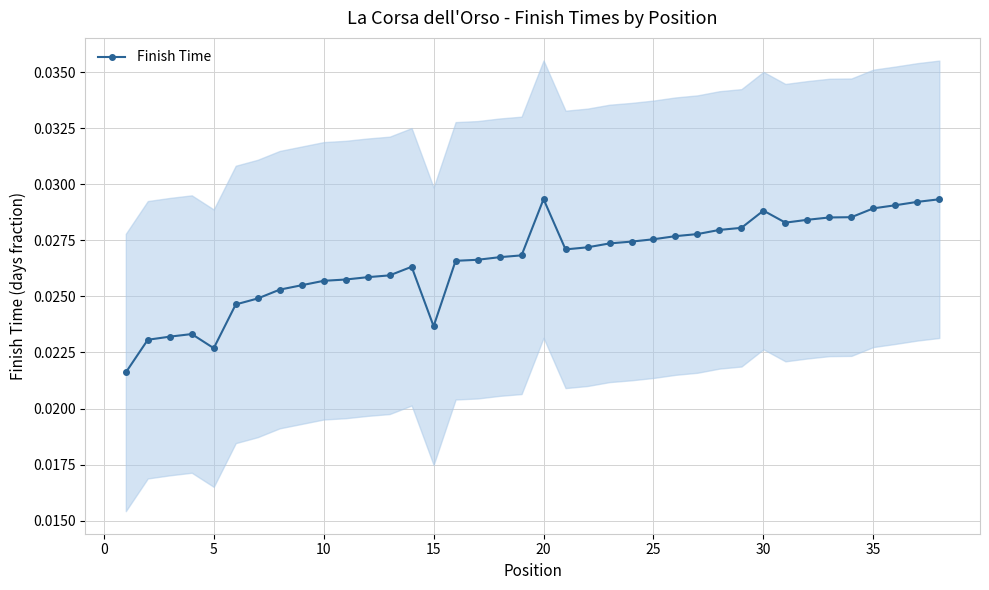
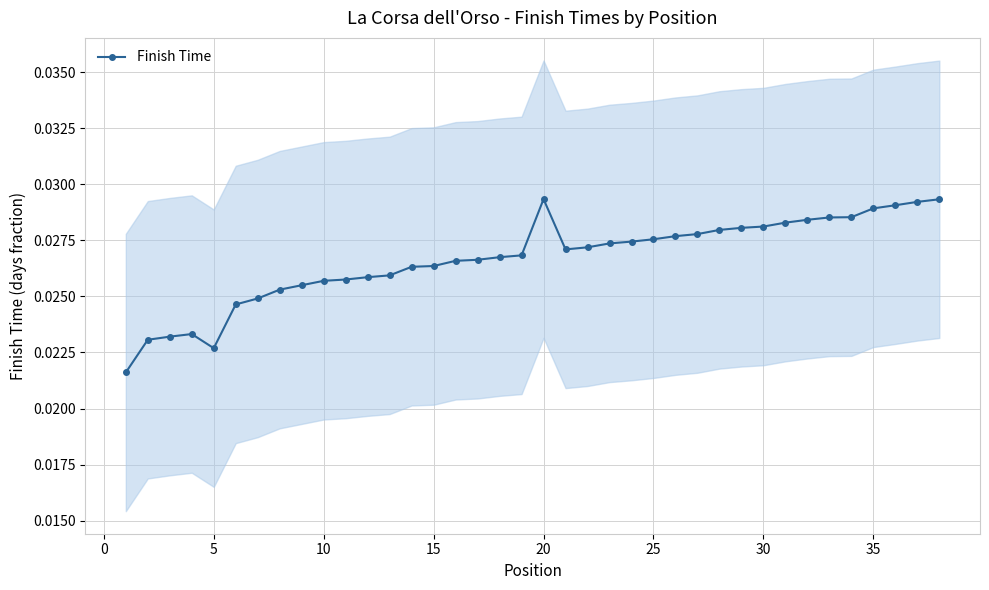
Finish Time, 15: 0.0237 -> 0.0264
Finish Time, 30: 0.0288 -> 0.0281
